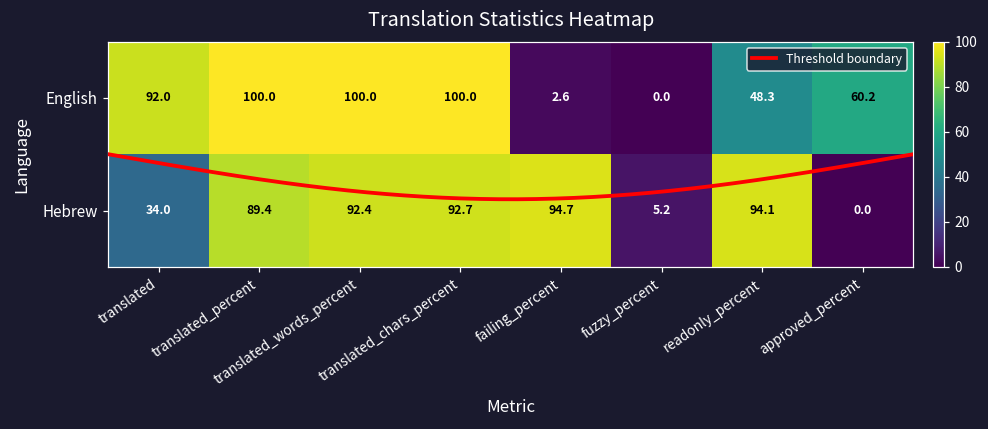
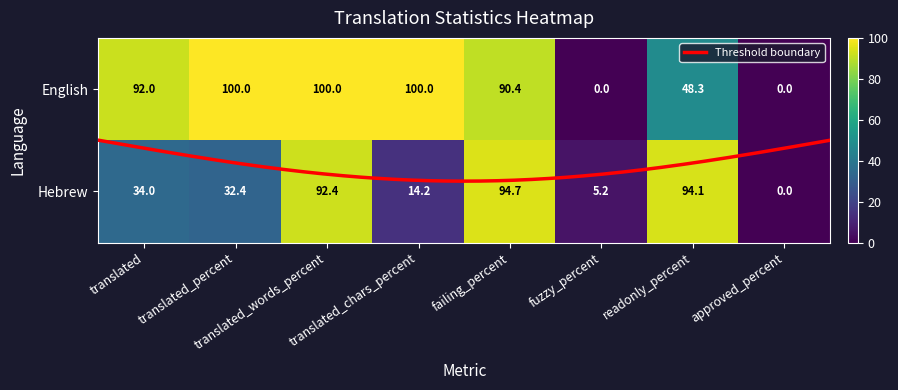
English, failing_percent: 2.6 -> 90.4
English, approved_percent: 60.2 -> 0.0
Hebrew, translated_percent: 89.4 -> 32.4
Hebrew, translated_chars_percent: 92.7 -> 14.2
